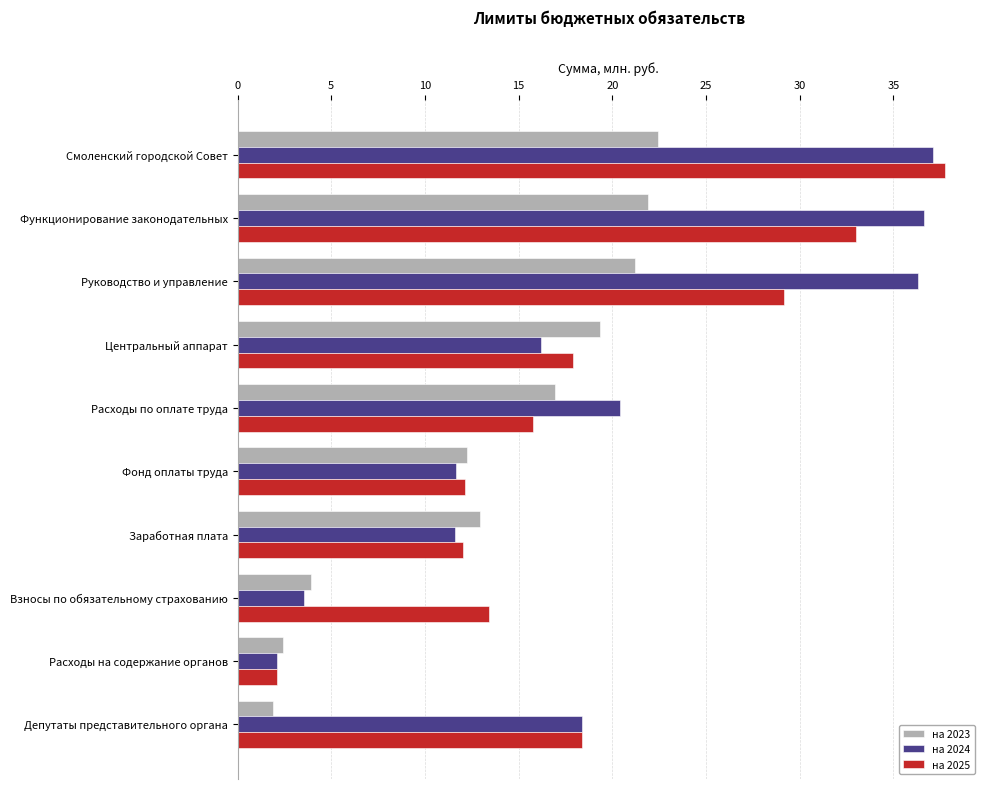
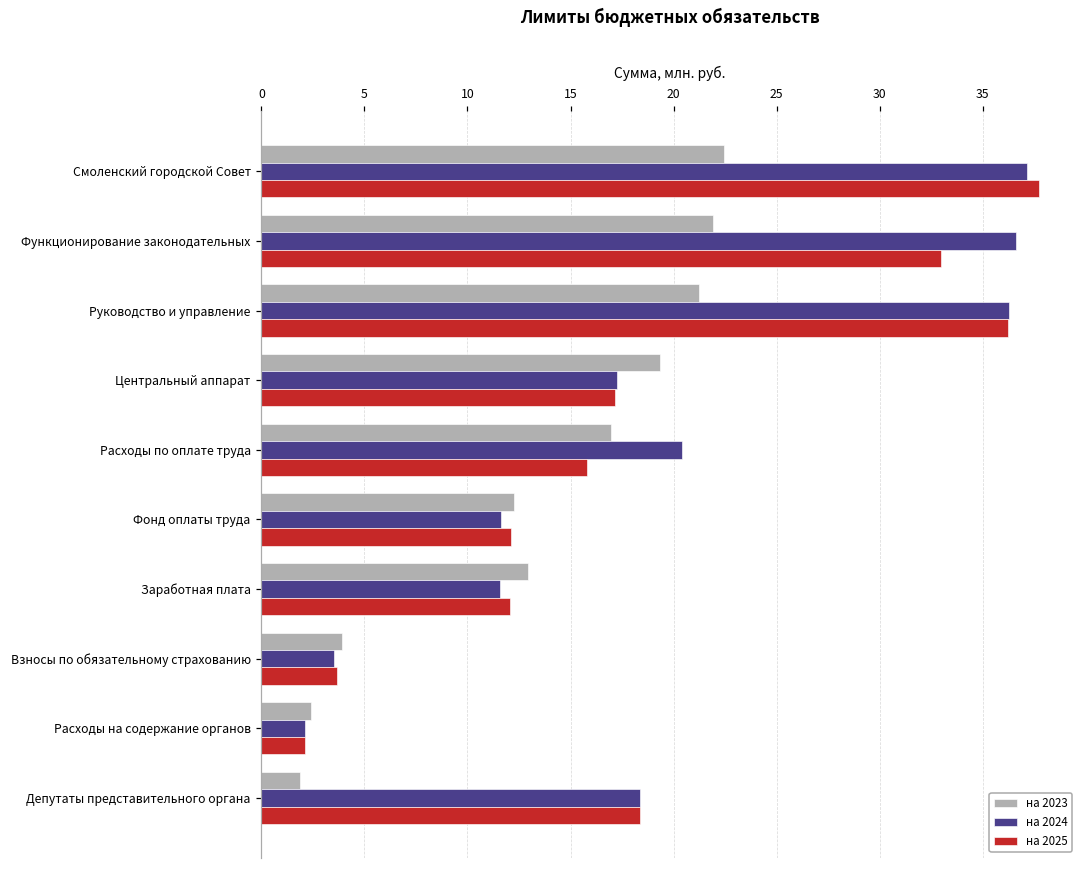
на 2025, Руководство и управление: 29.2 -> 36.2
на 2024, Центральный аппарат: 16.2 -> 17.3
на 2025, Центральный аппарат: 17.9 -> 17.1
на 2025, Взносы по обязательному страхованию: 13.4 -> 3.7
